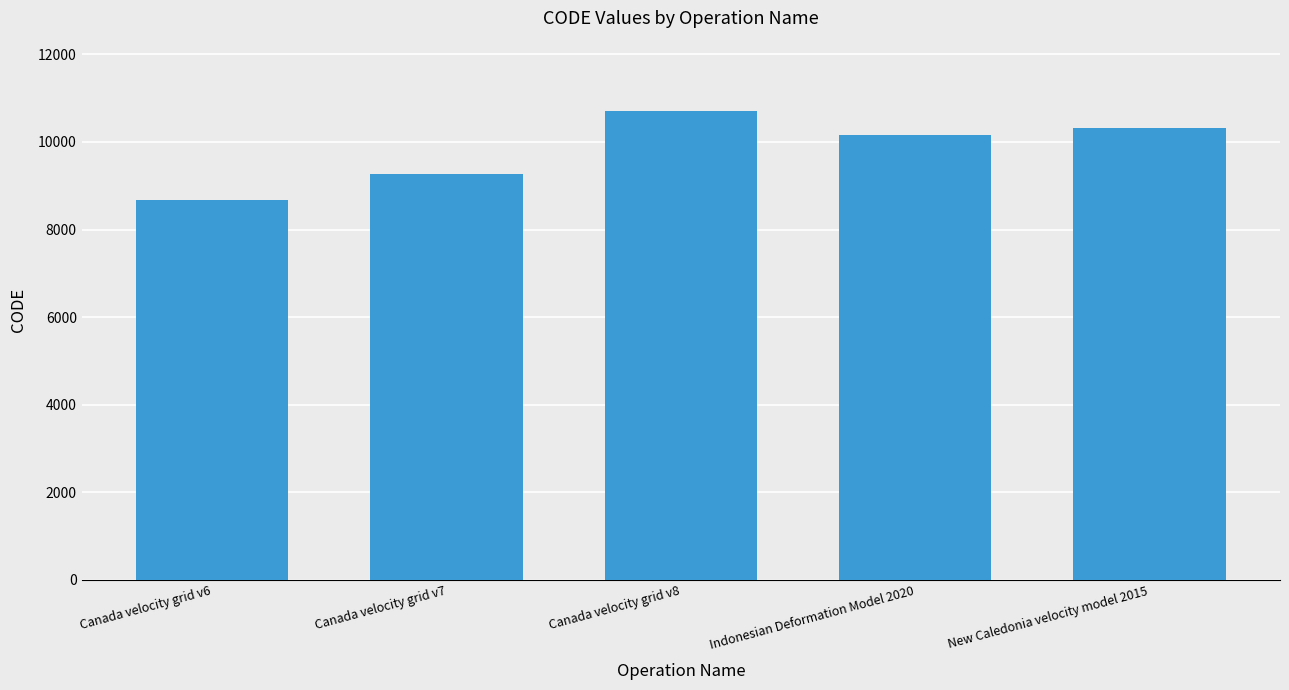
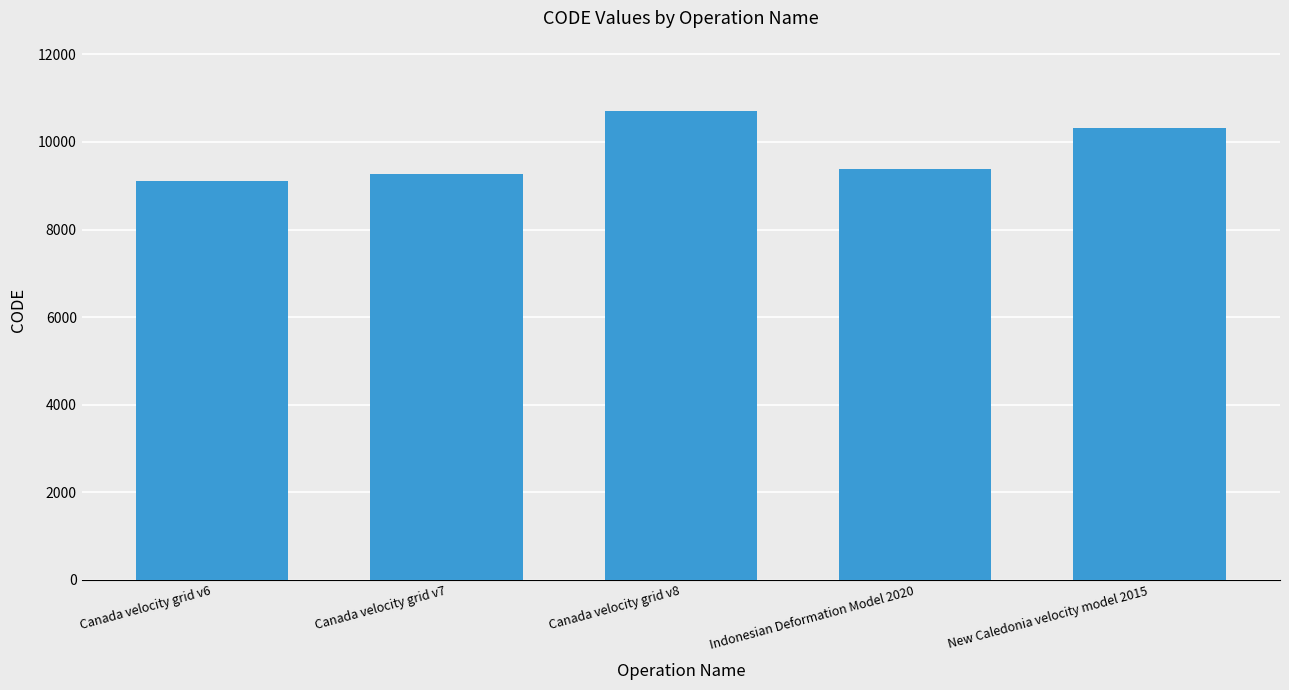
Canada velocity grid v6: 8700 -> 9100
Indonesian Deformation Model 2020: 10200 -> 9400
